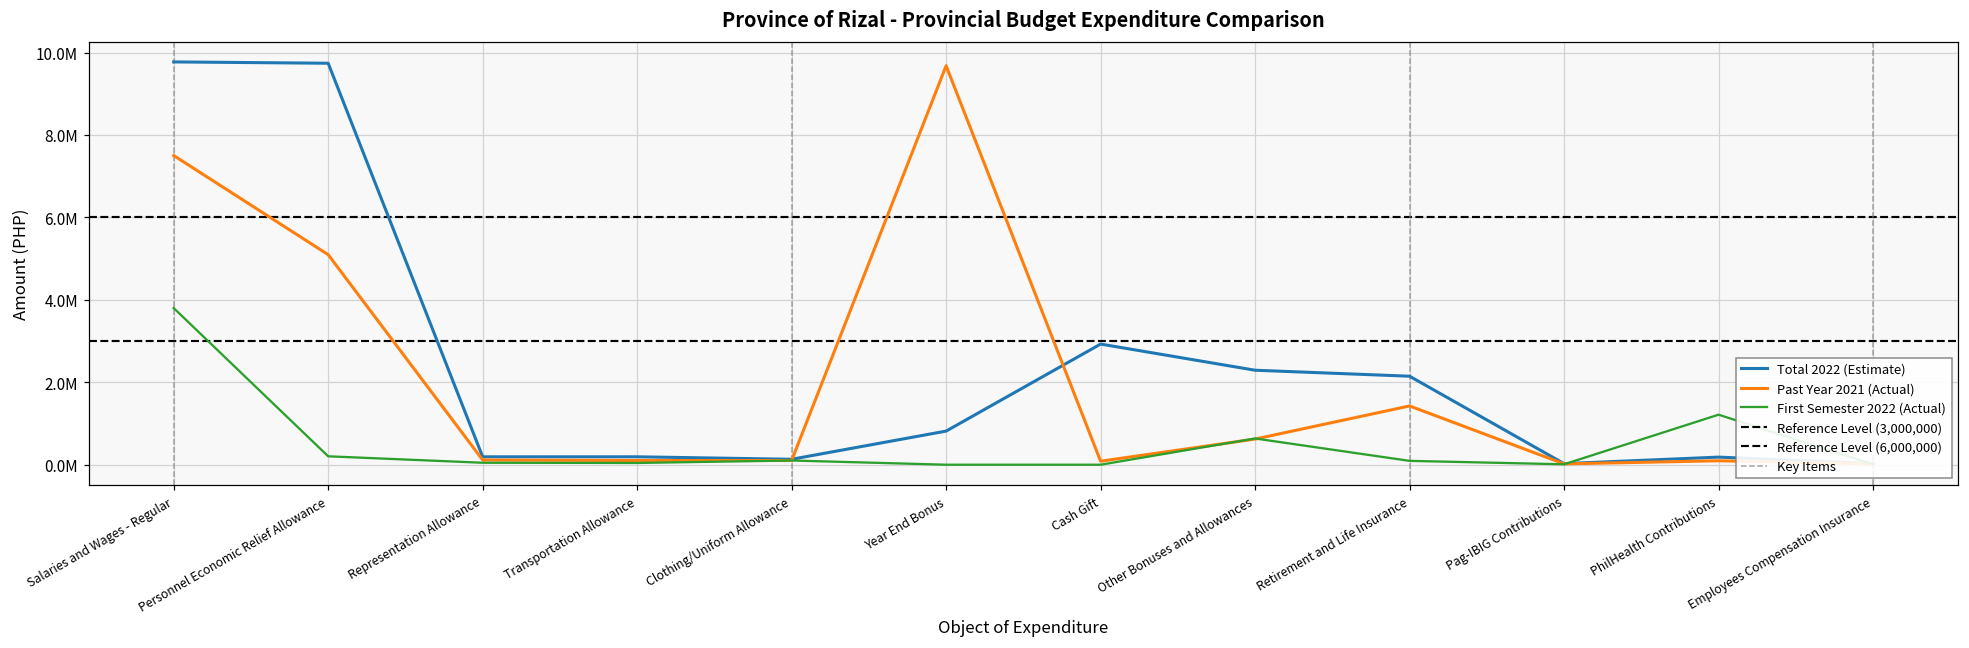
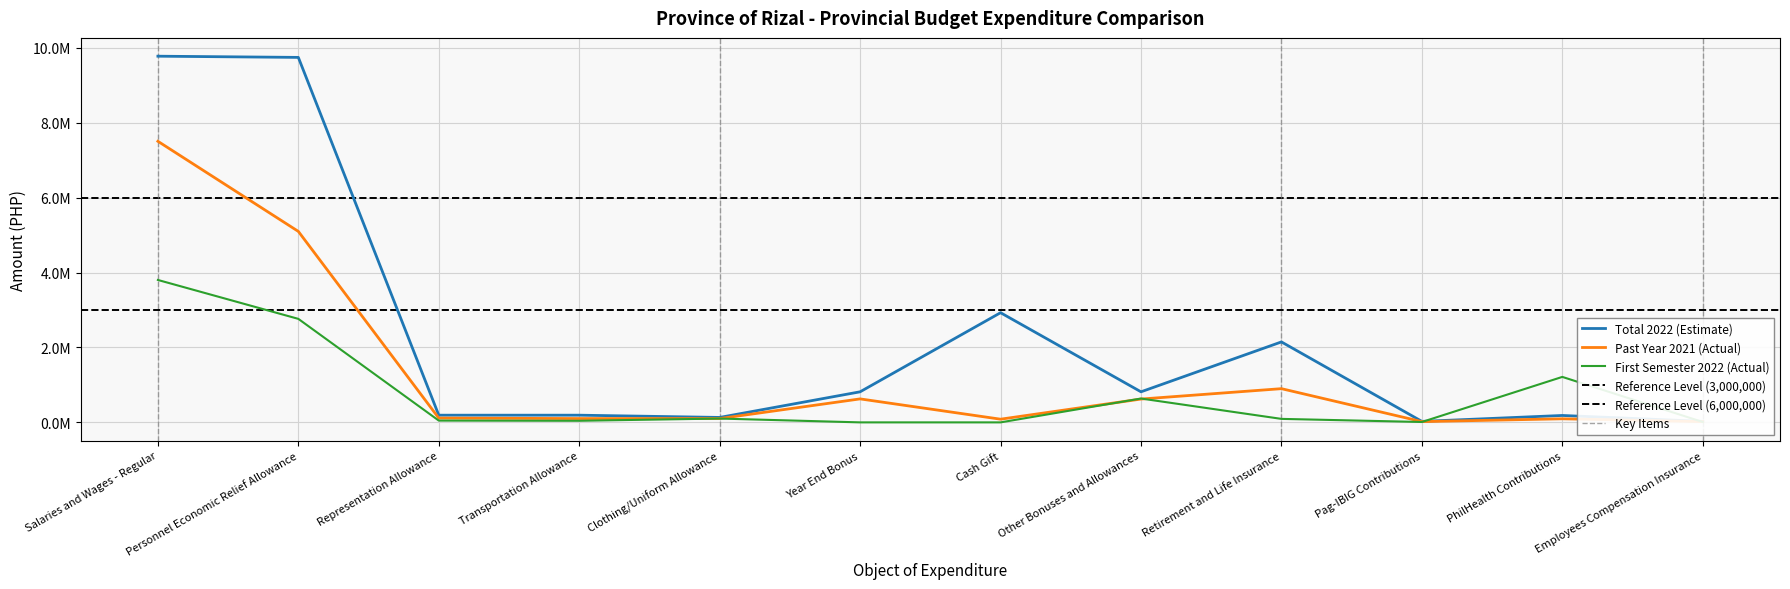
First Semester 2022 (Actual), Personnel Economic Relief Allowance: 200000 -> 2800000
Past Year 2021 (Actual), Year End Bonus: 9700000 -> 600000
Total 2022 (Estimate), Other Bonuses and Allowances: 2300000 -> 800000
Past Year 2021 (Actual), Retirement and Life Insurance: 1400000 -> 900000
